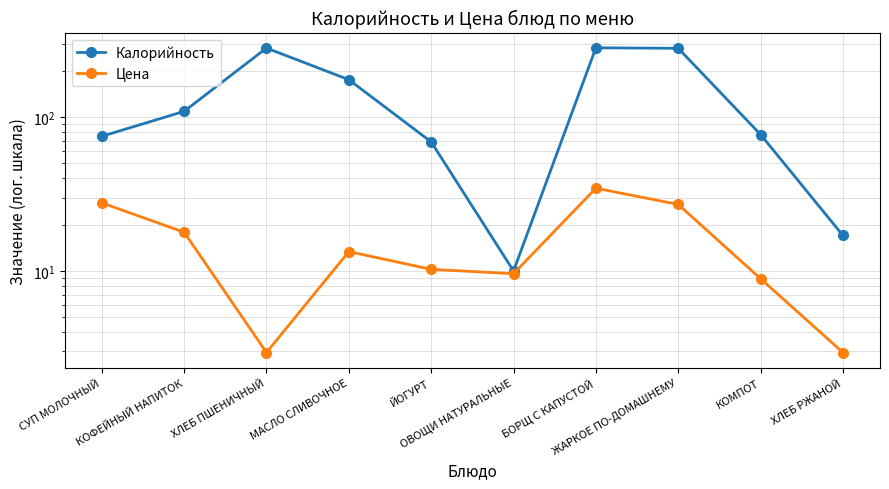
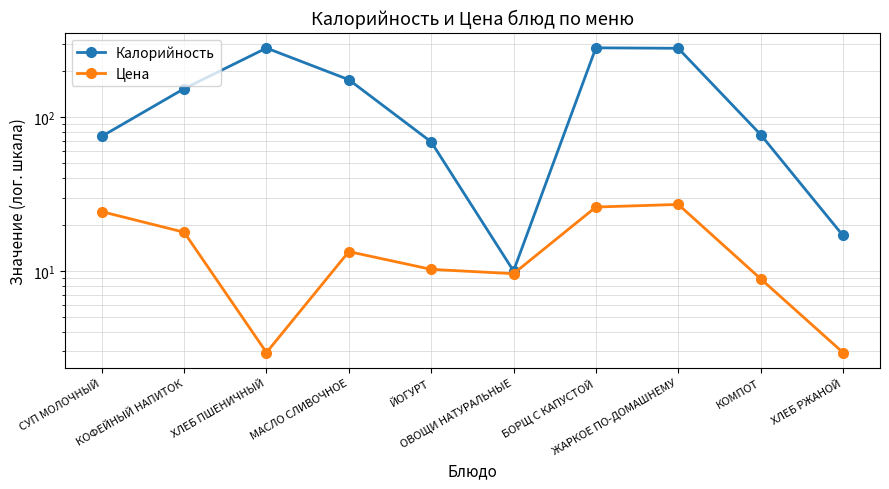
Цена, СУП МОЛОЧНЫЙ: 28 -> 24
Калорийность, КОФЕЙНЫЙ НАПИТОК: 110 -> 150
Цена, БОРЩ С КАПУСТОЙ: 34 -> 26
